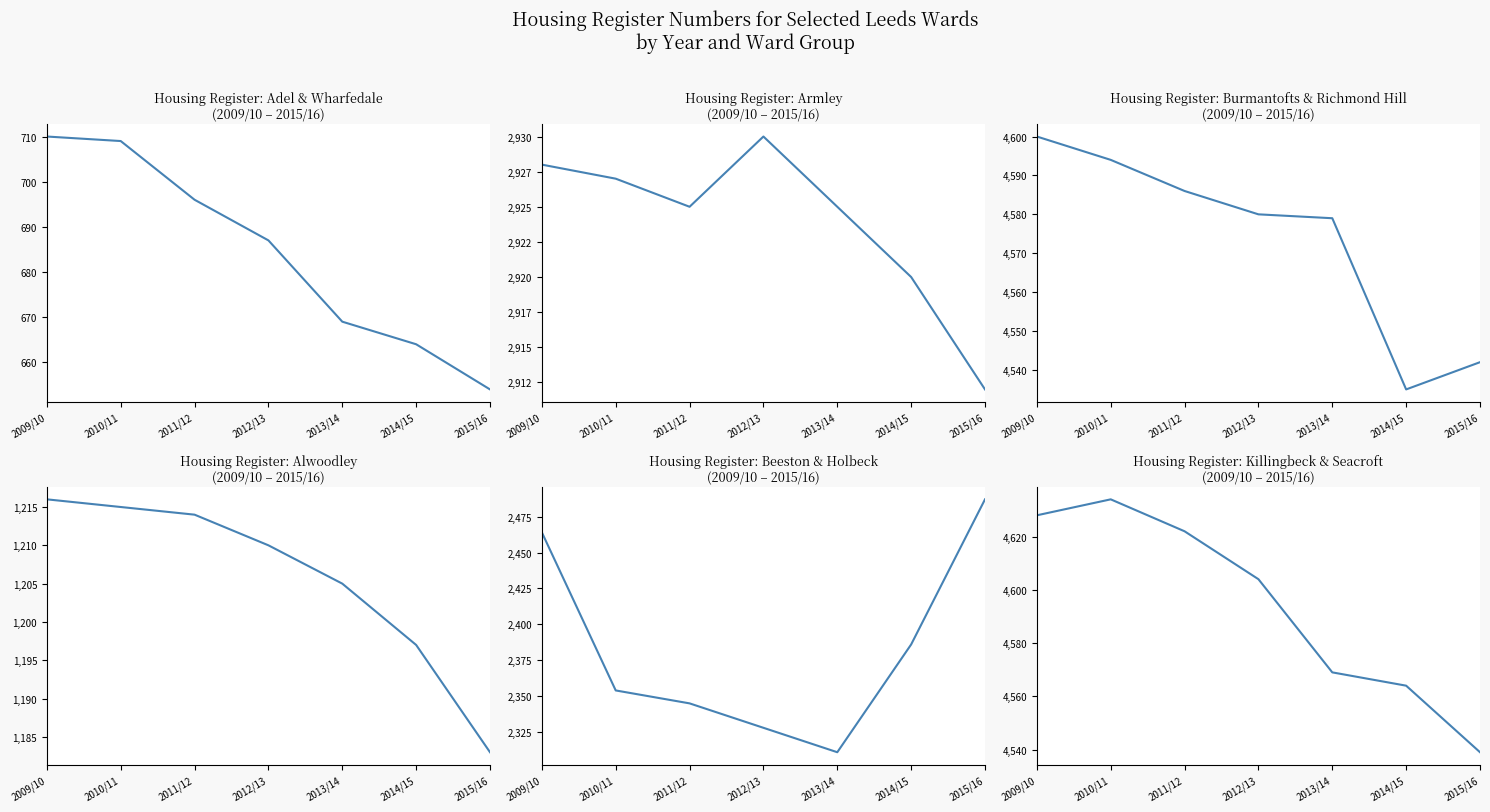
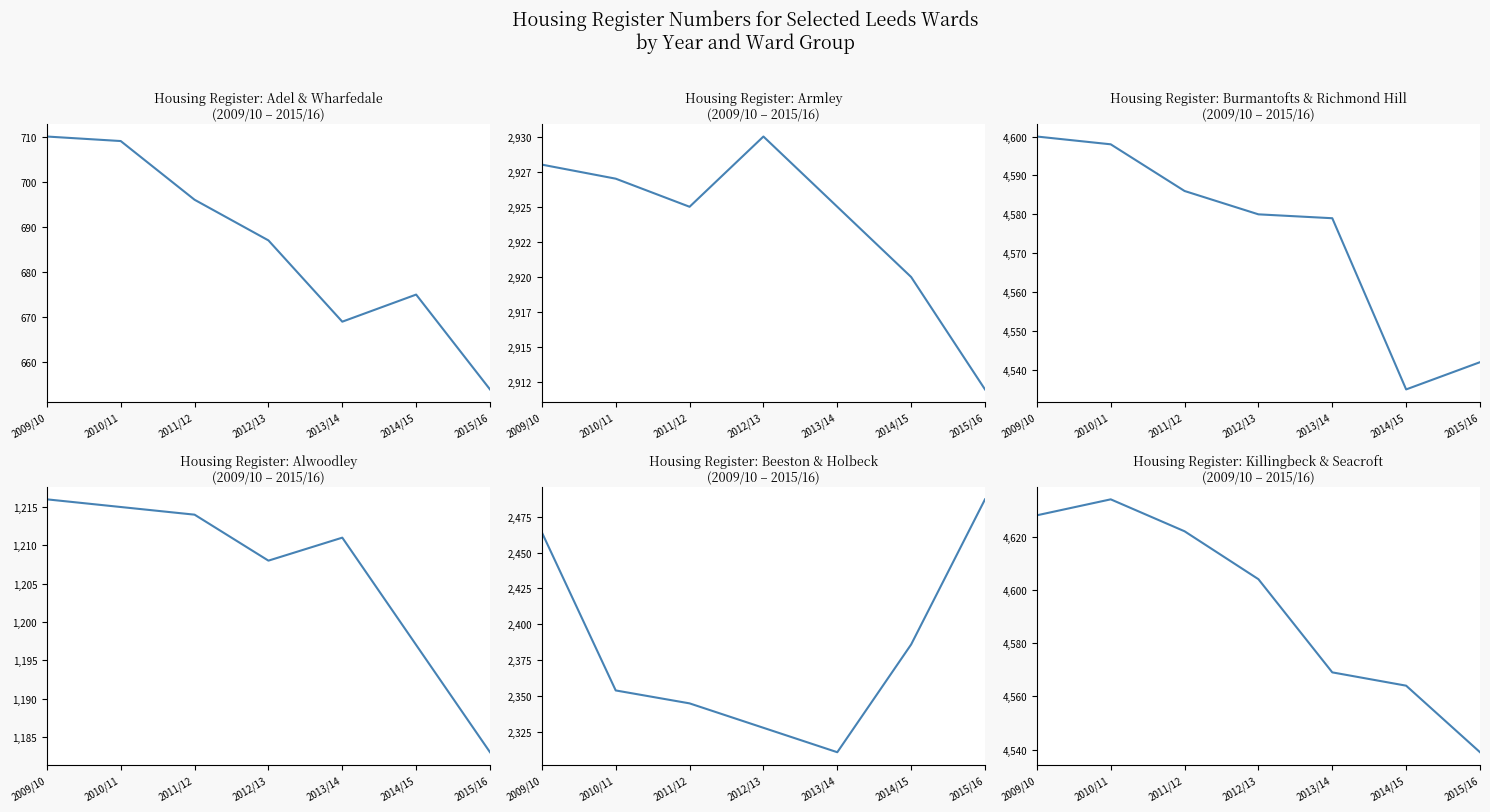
Housing Register: Adel & Wharfedale (2009/10 – 2015/16), 2014/15: 664 -> 675
Housing Register: Burmantofts & Richmond Hill (2009/10 – 2015/16), 2010/11: 4,594 -> 4,598
Housing Register: Alwoodley (2009/10 – 2015/16), 2012/13: 1,210 -> 1,208
Housing Register: Alwoodley (2009/10 – 2015/16), 2013/14: 1,205 -> 1,211
